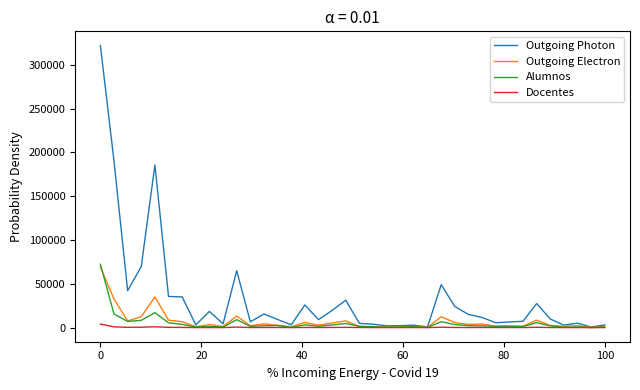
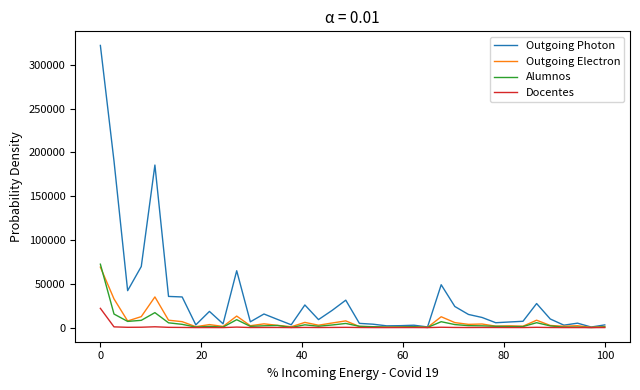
Docentes, 0: 0 -> 20000
